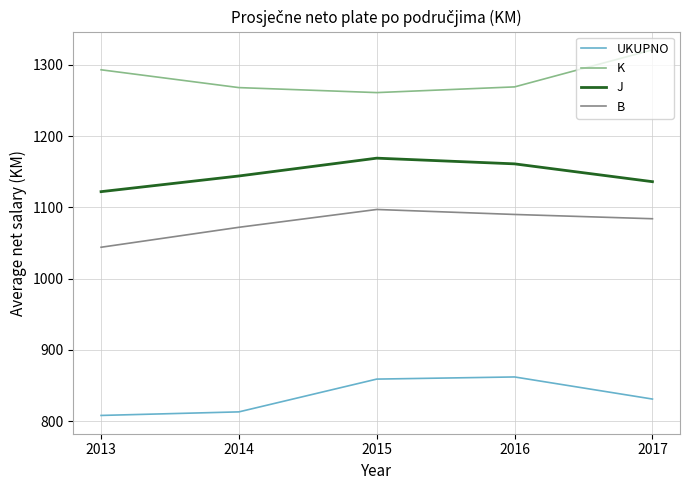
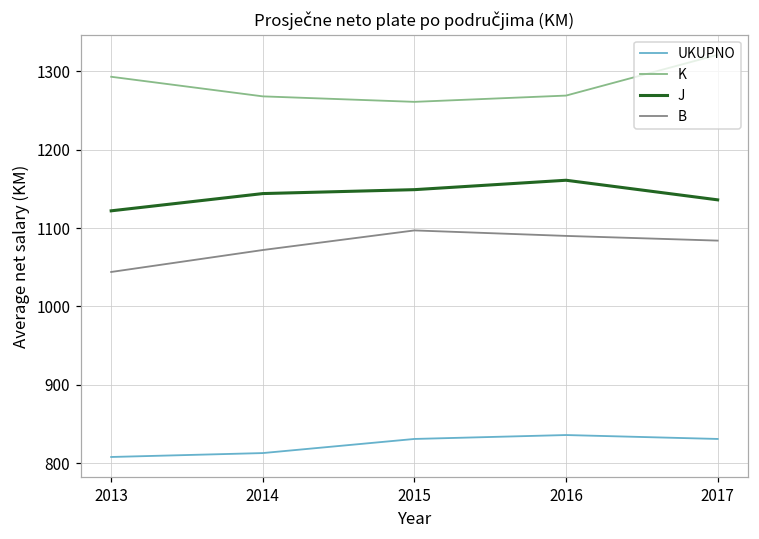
UKUPNO, 2015: 860 -> 830
J, 2015: 1170 -> 1150
UKUPNO, 2016: 860 -> 840
